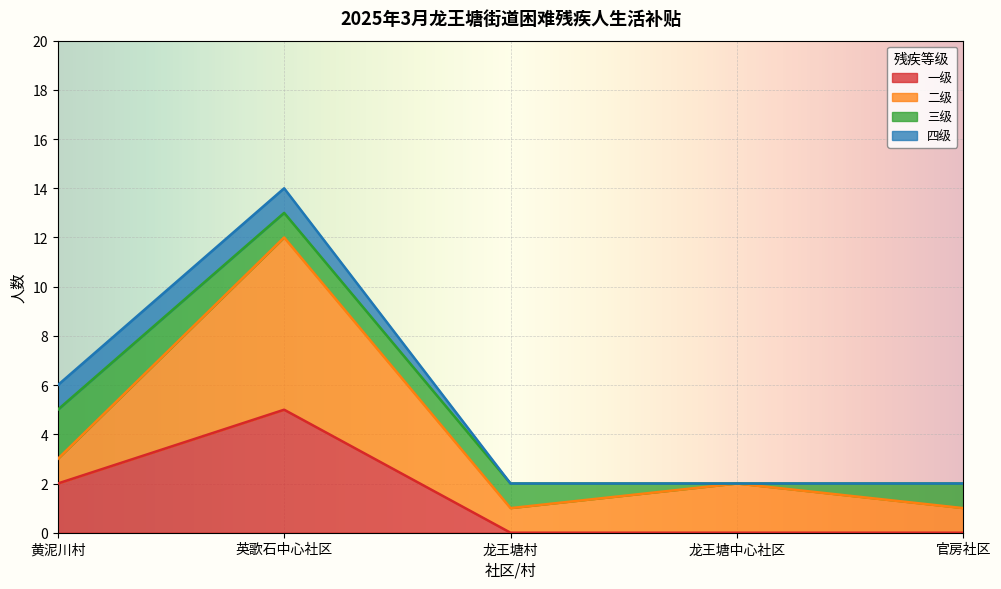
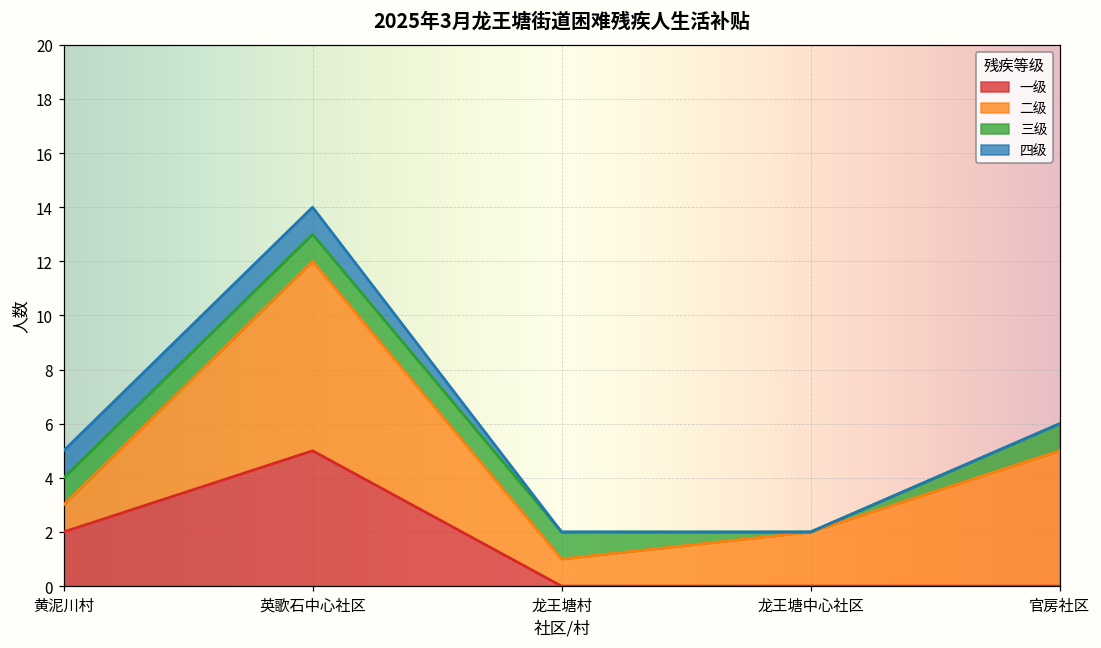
三级, 黄泥川村: 2 -> 1
二级, 官房社区: 1 -> 5
